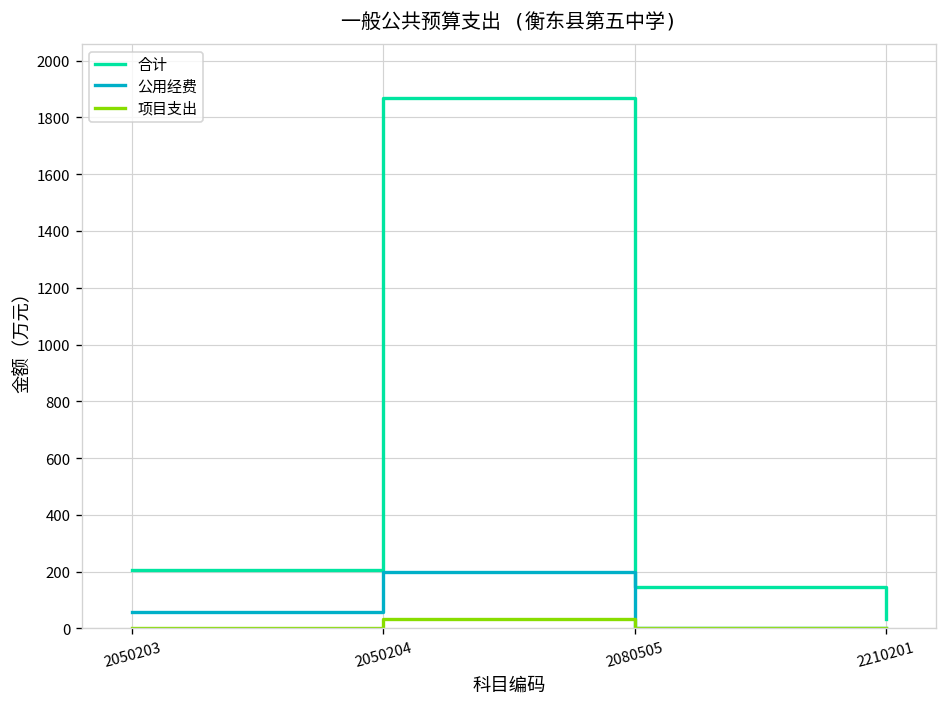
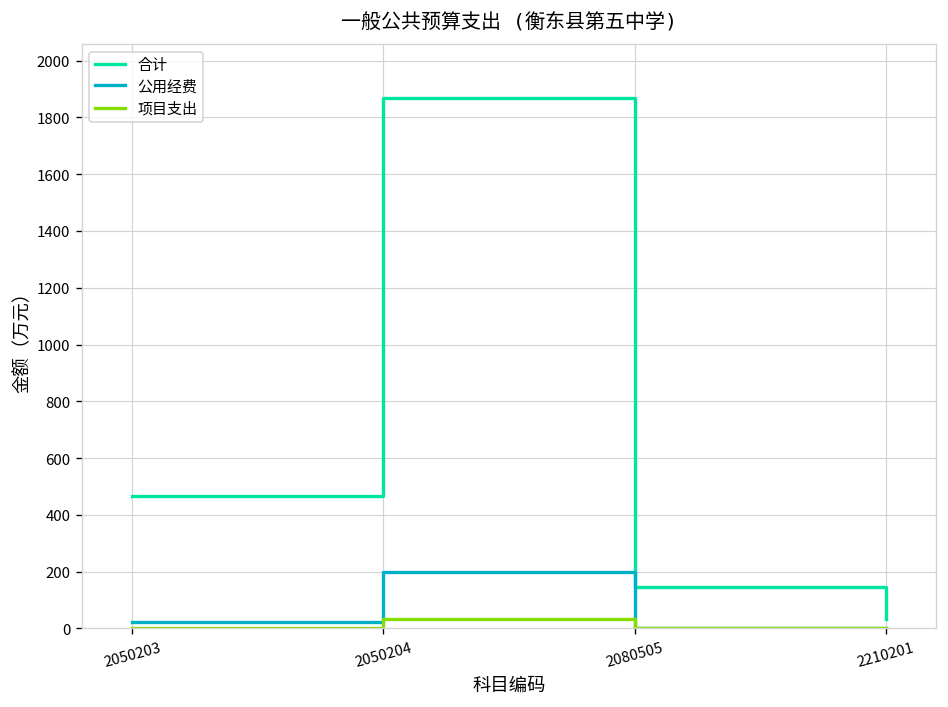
合计, 2050203: 210 -> 470
公用经费, 2050203: 60 -> 20
